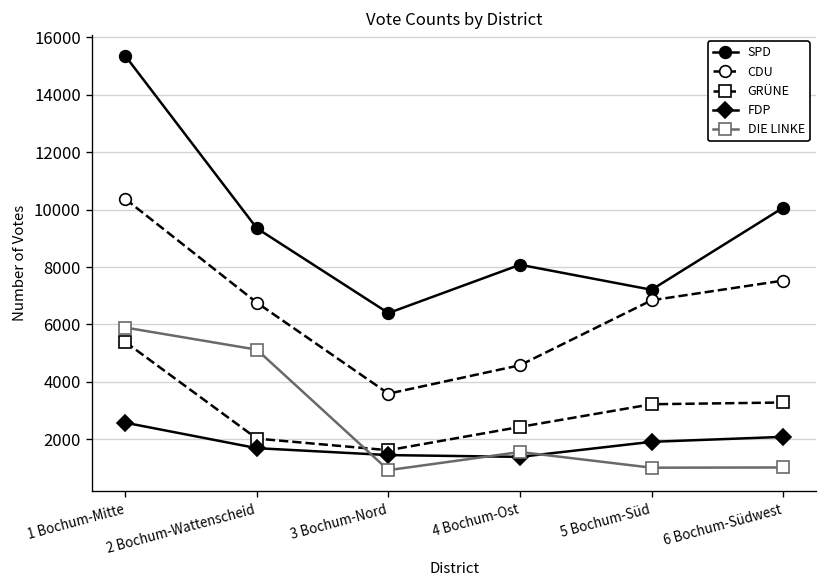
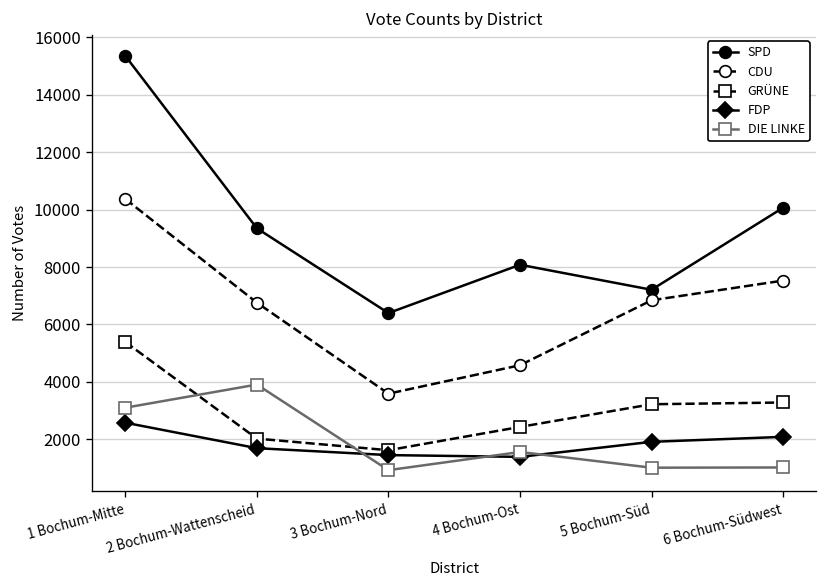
DIE LINKE, 1 Bochum-Mitte: 5900 -> 3100
DIE LINKE, 2 Bochum-Wattenscheid: 5100 -> 3900
